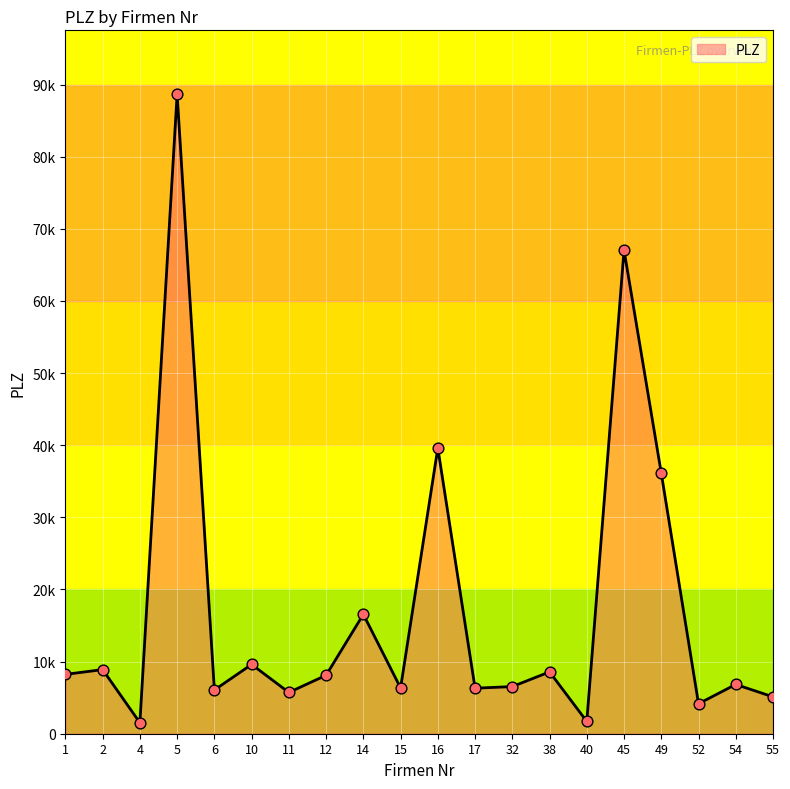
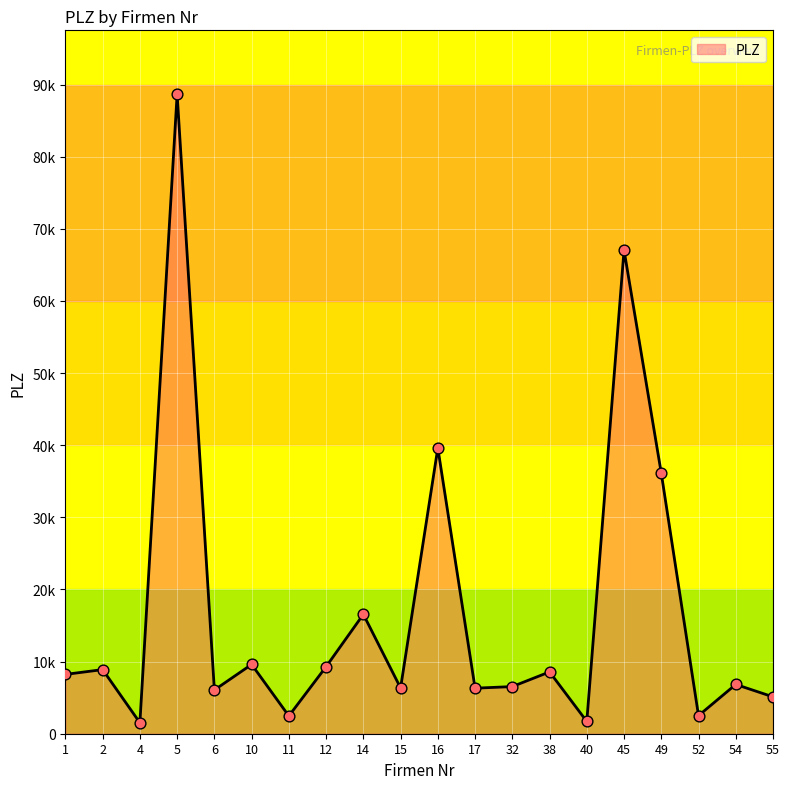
11: 6000 -> 2000
12: 8000 -> 9000
52: 4000 -> 3000
